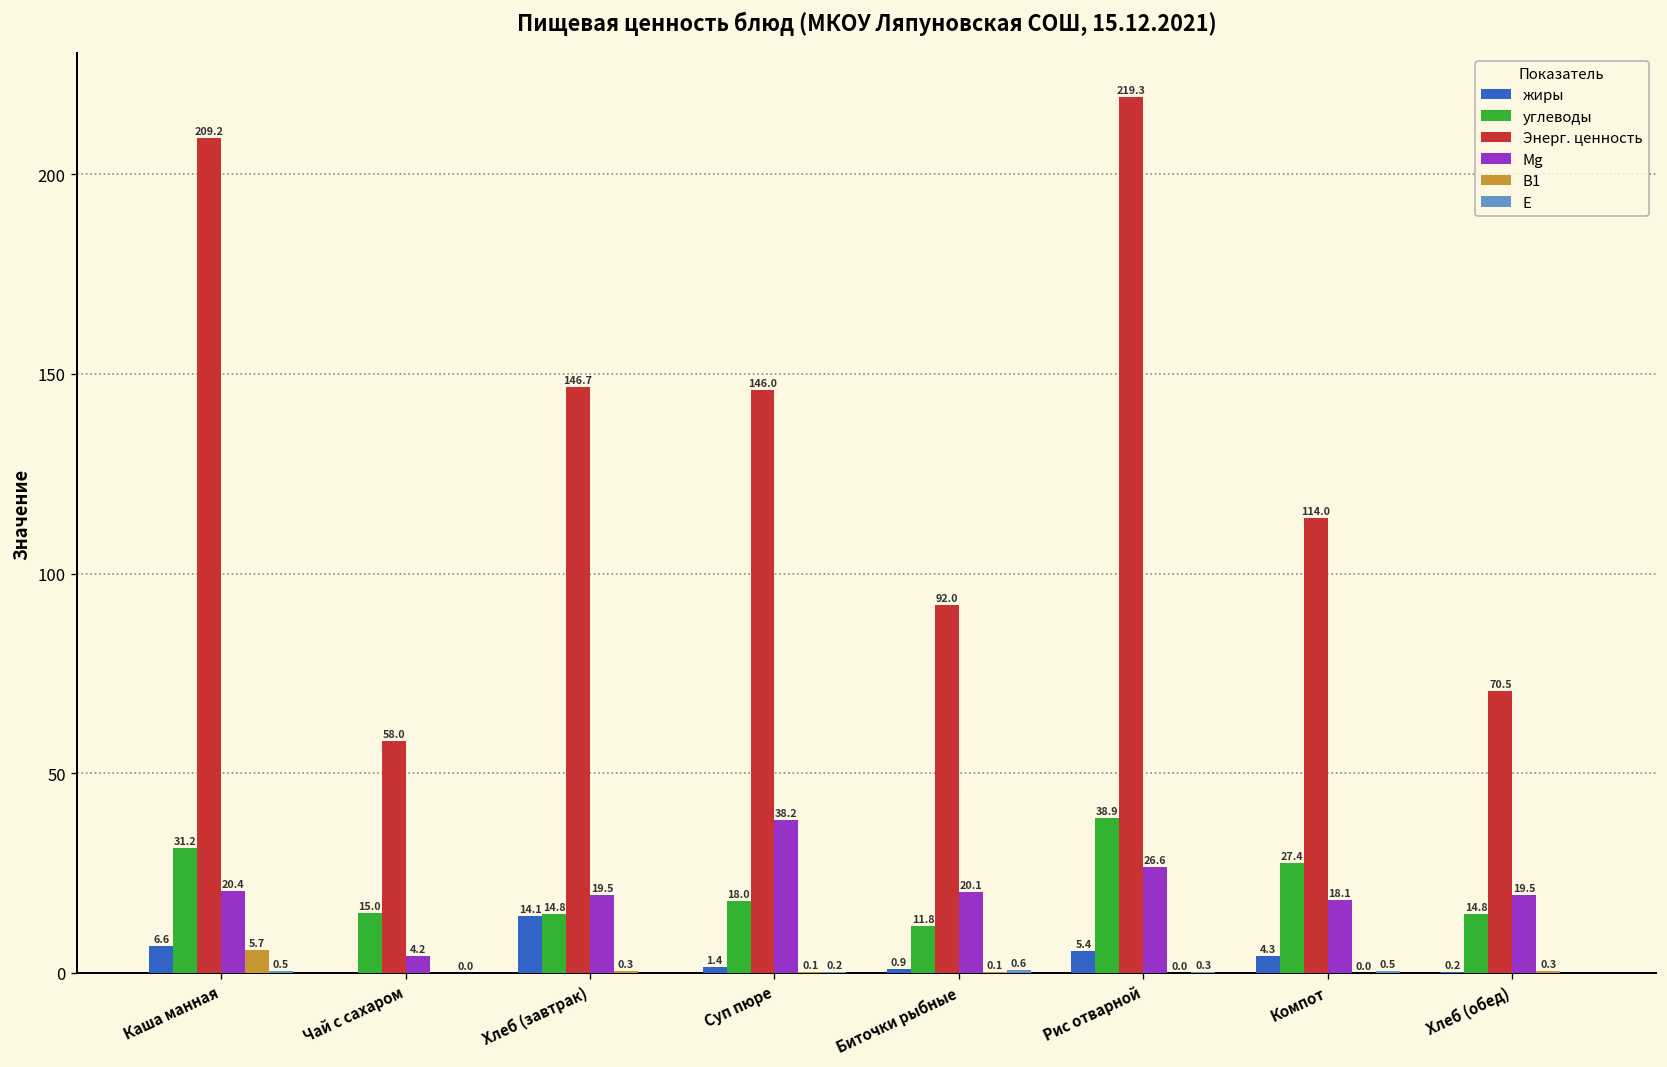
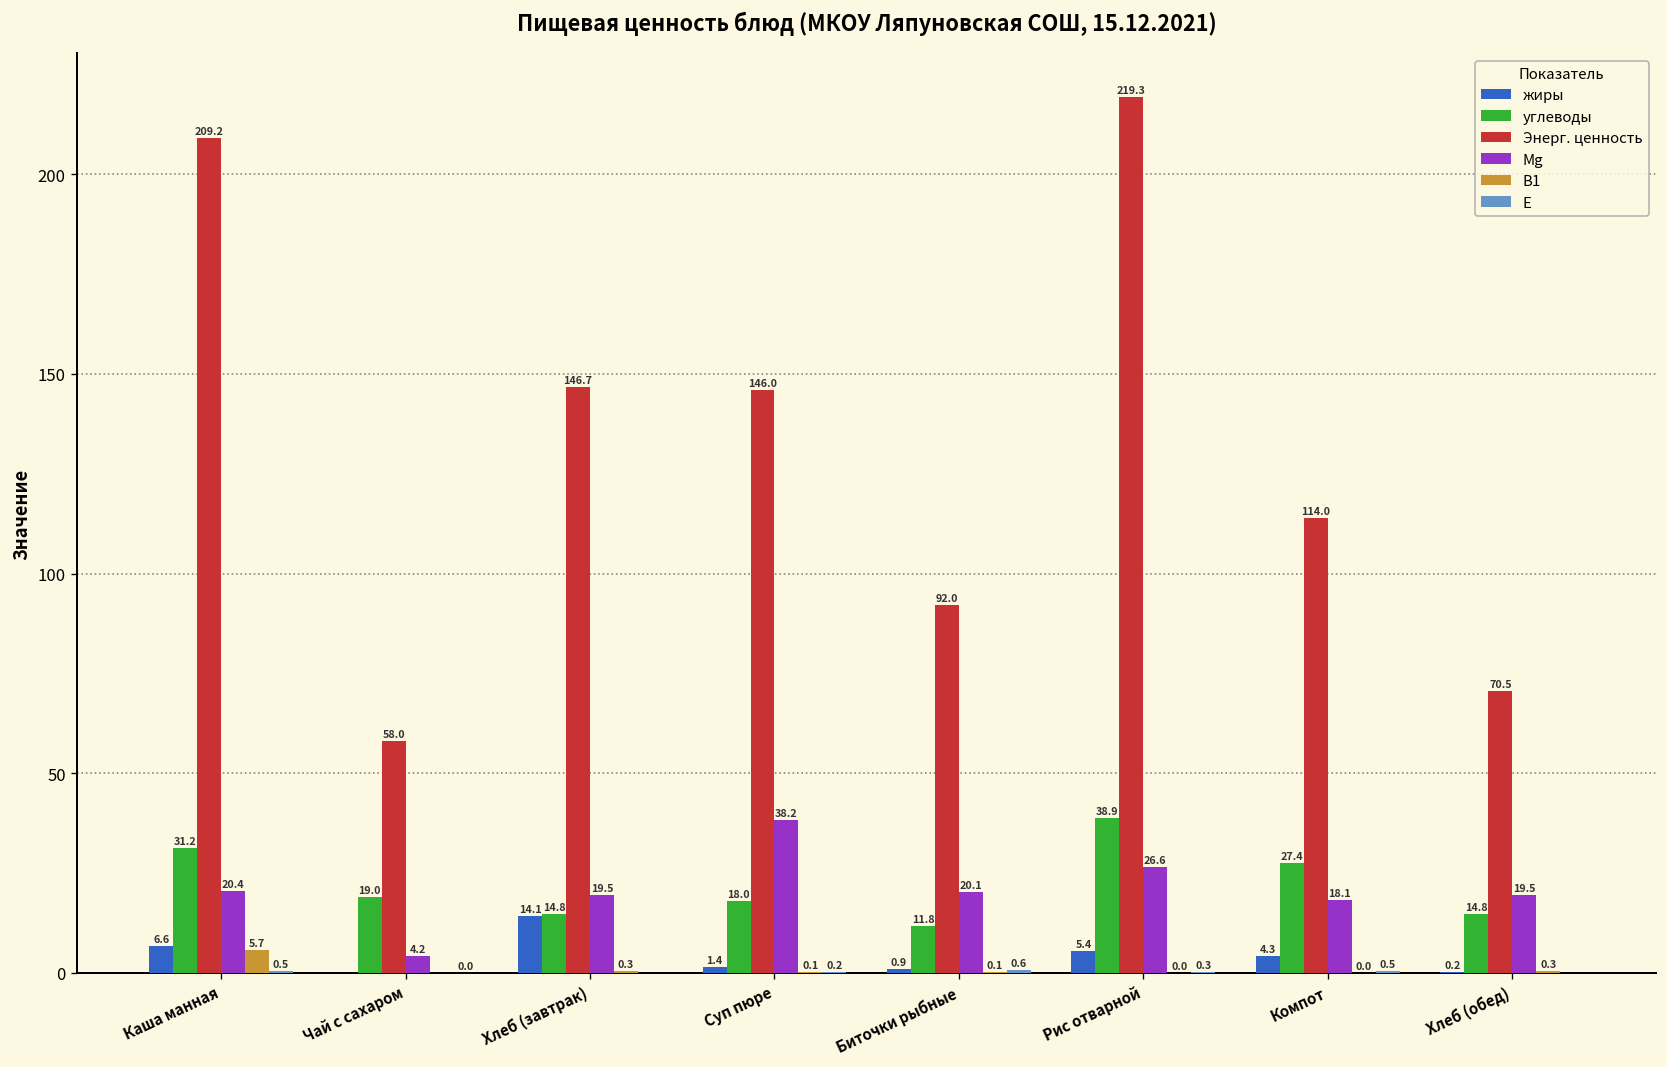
углеводы, Чай с сахаром: 15.0 -> 19.0
